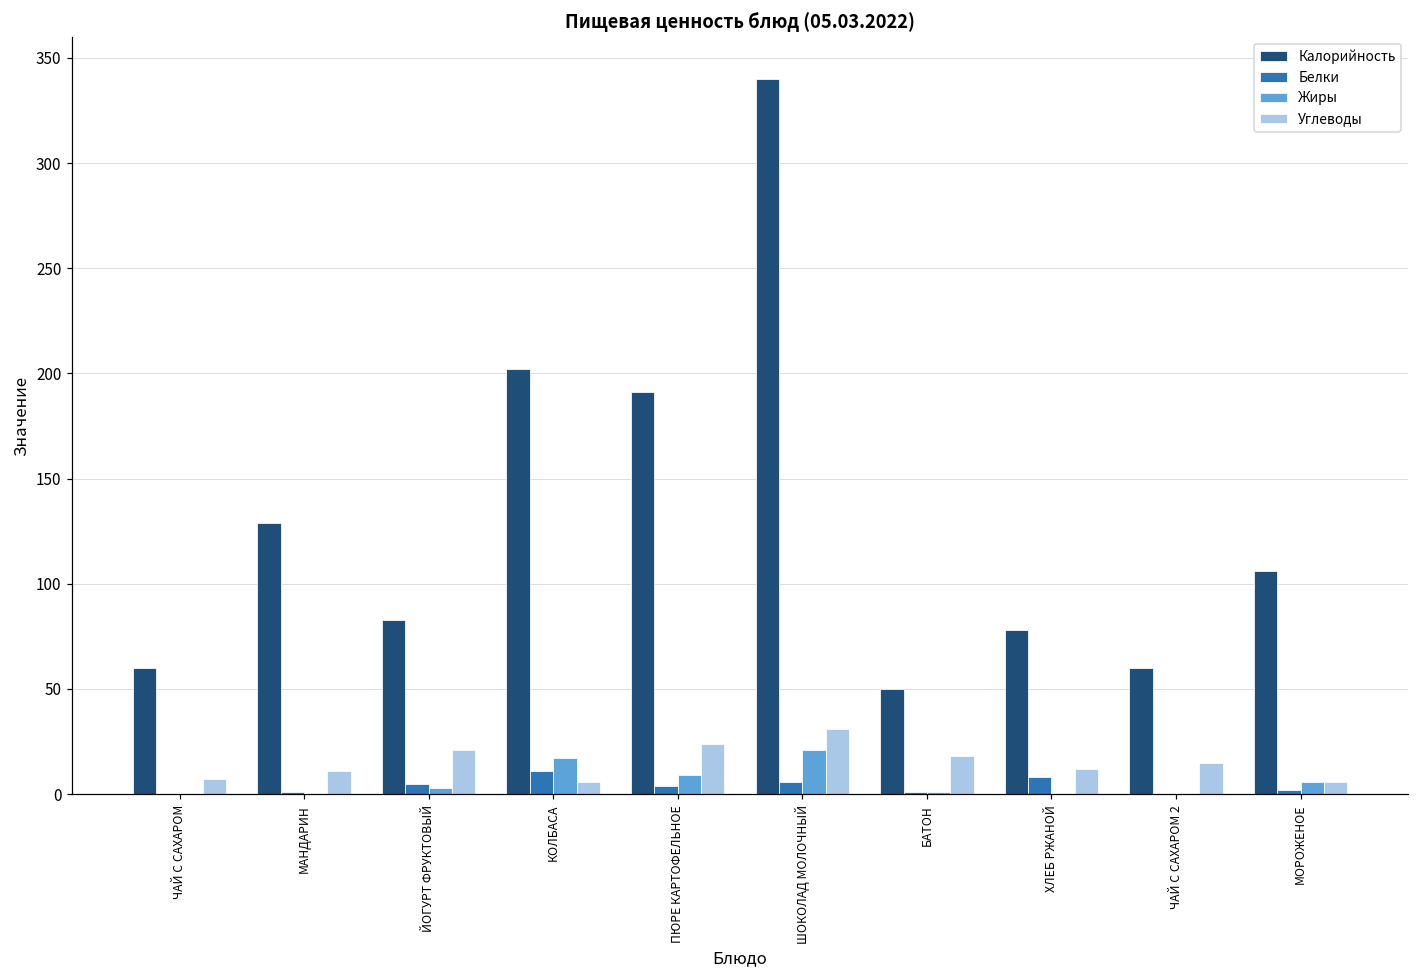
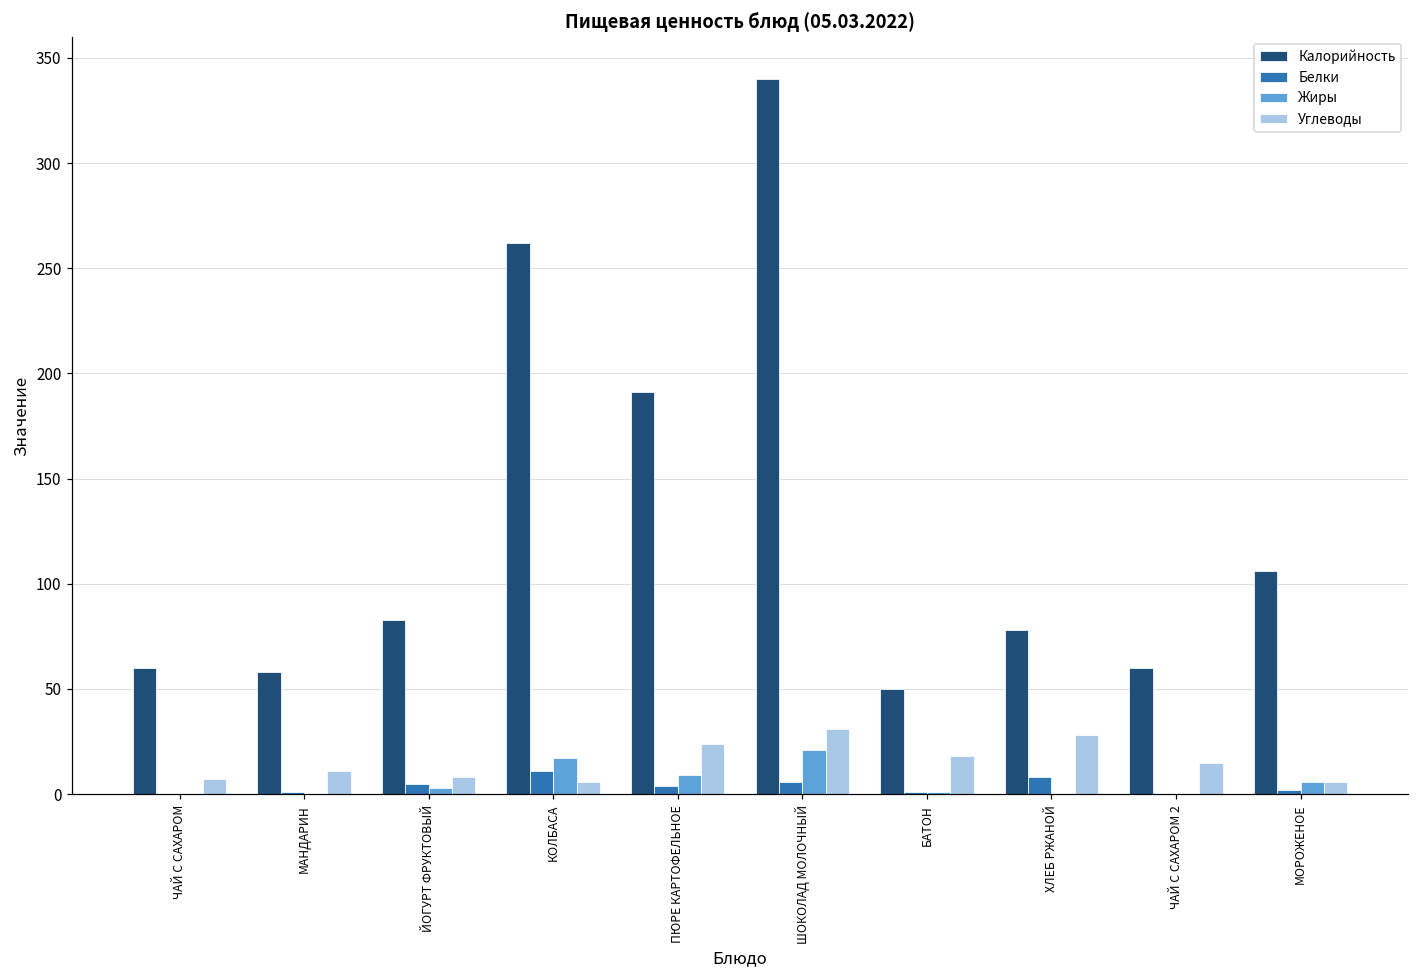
Калорийность, МАНДАРИН: 129 -> 58
Углеводы, ЙОГУРТ ФРУКТОВЫЙ: 21 -> 8
Калорийность, КОЛБАСА: 202 -> 262
Углеводы, ХЛЕБ РЖАНОЙ: 12 -> 28
